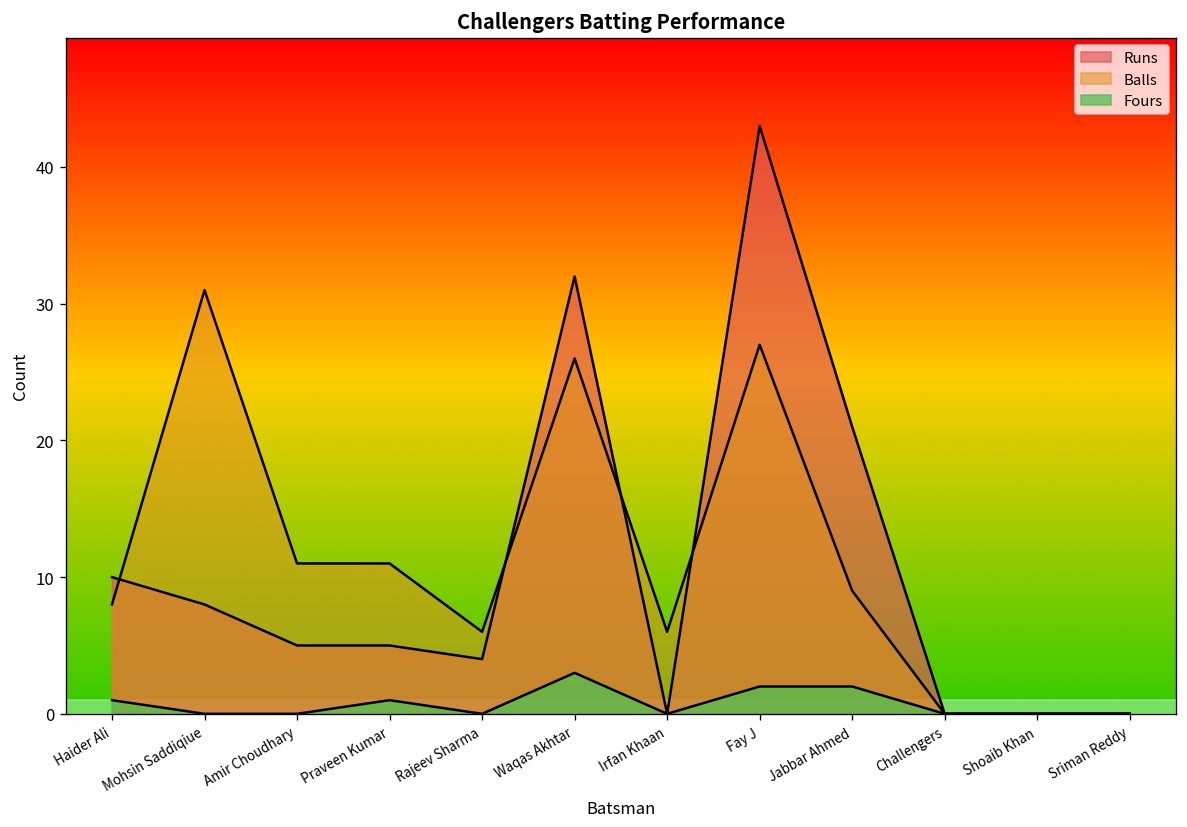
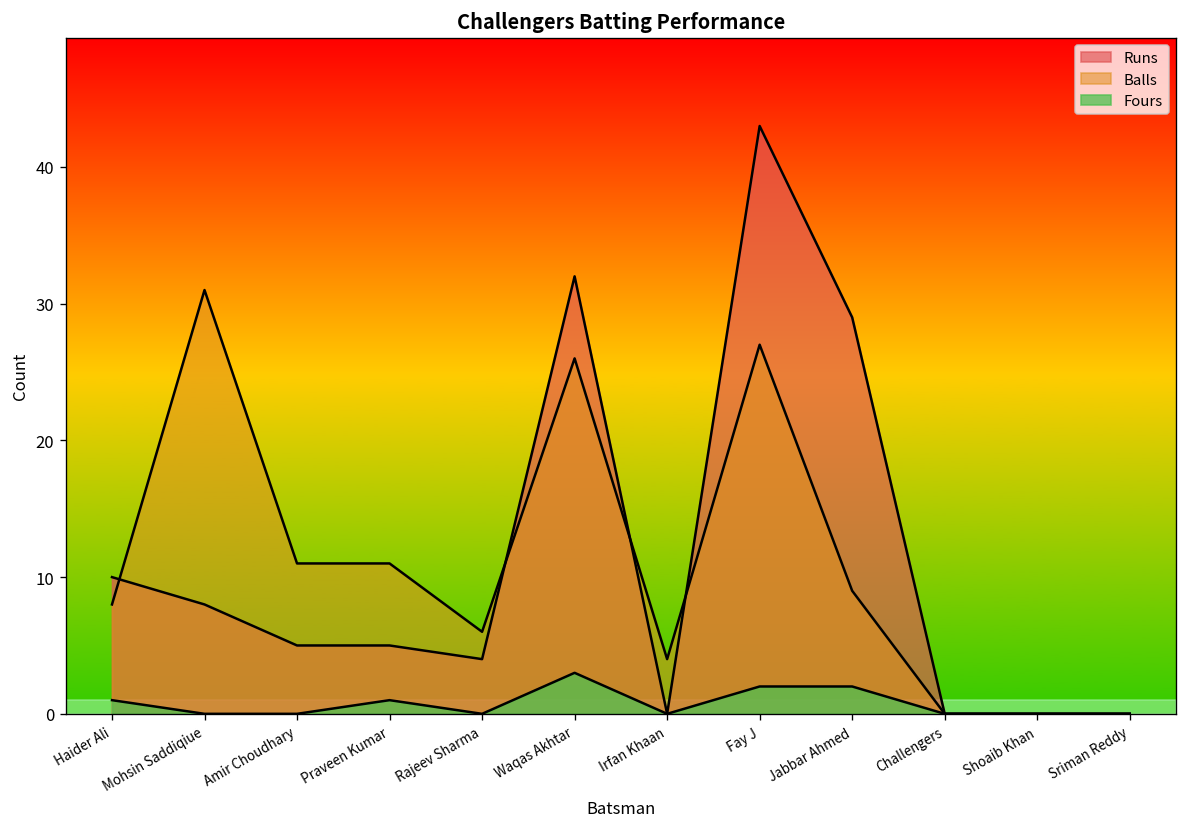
Balls, Irfan Khaan: 6 -> 4
Runs, Jabbar Ahmed: 21 -> 29
